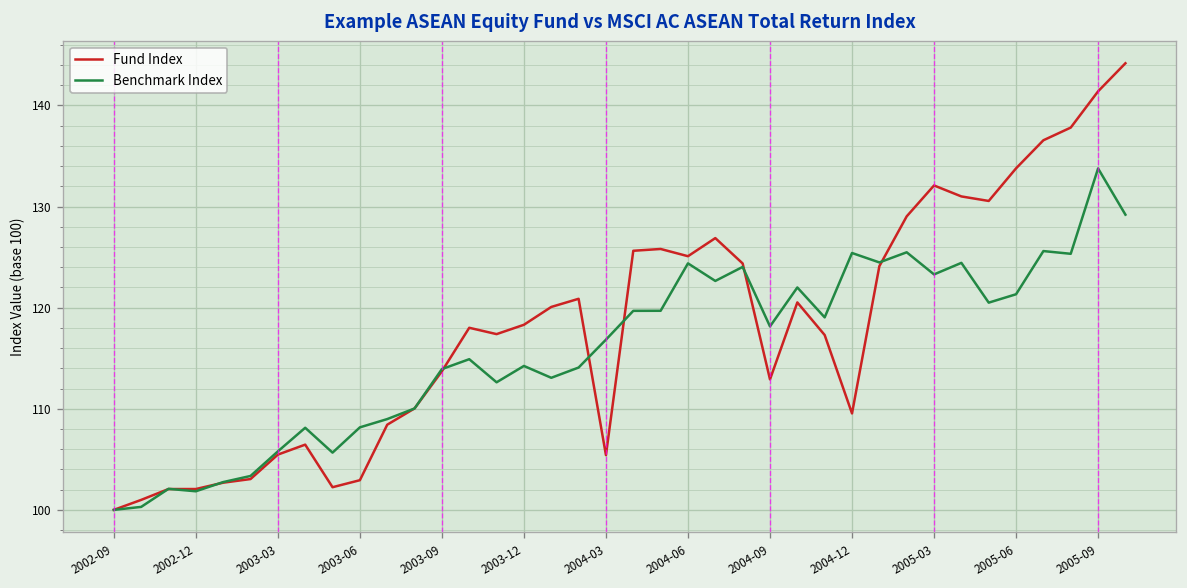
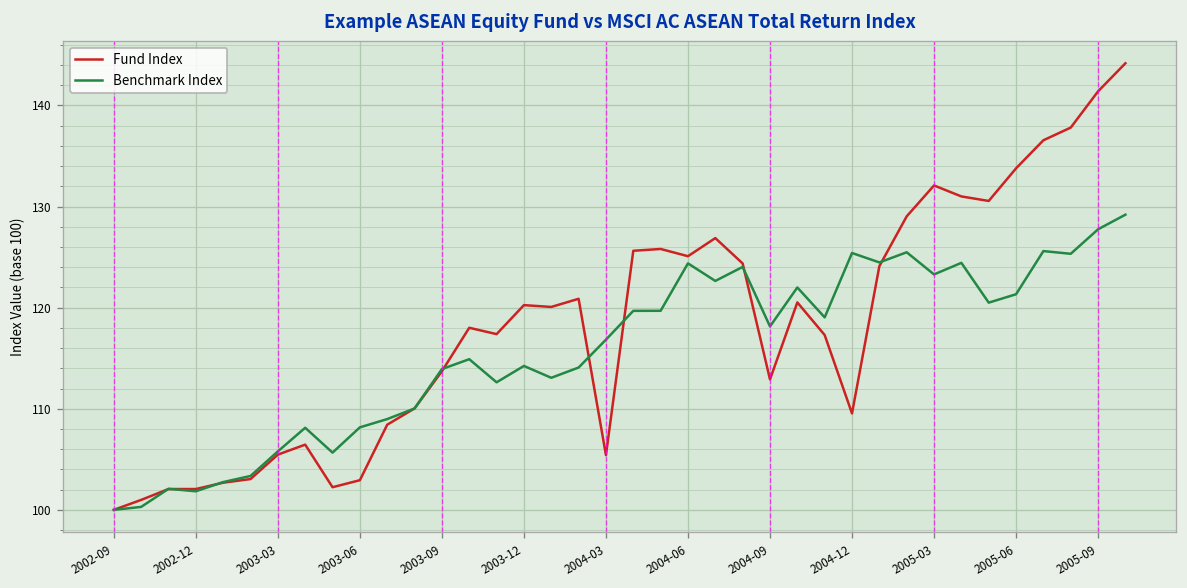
Fund Index, 2003-12: 118 -> 120
Benchmark Index, 2005-09: 134 -> 128
